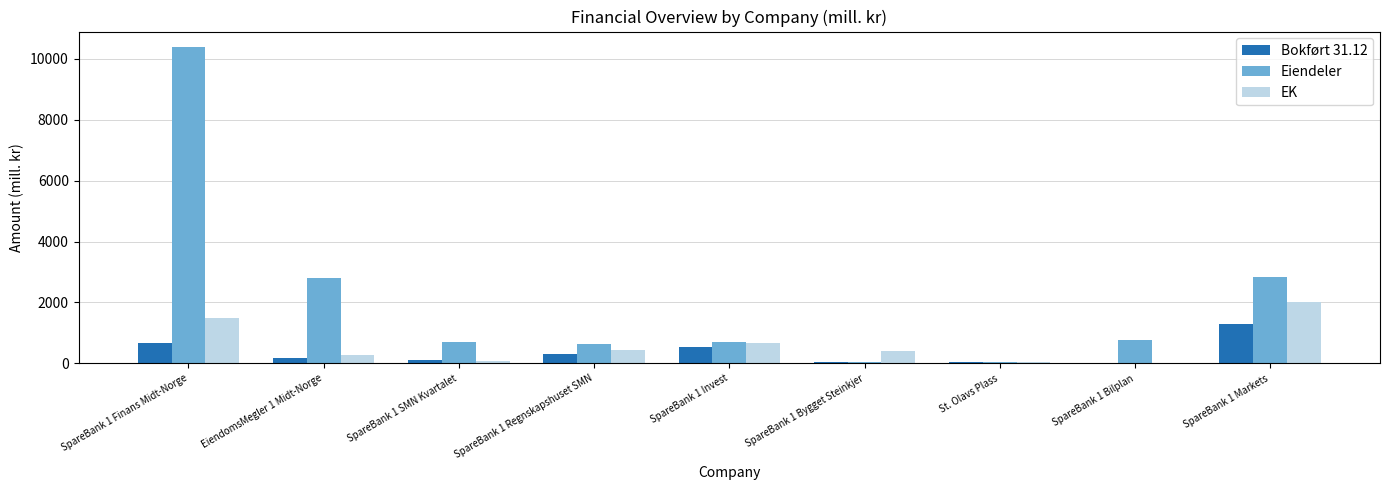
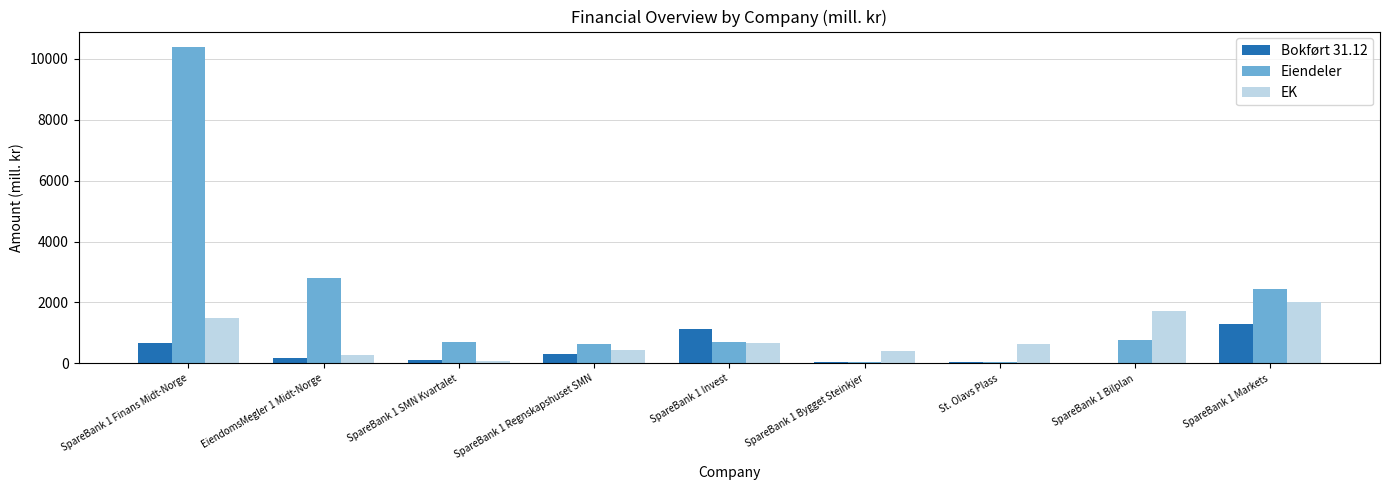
Bokført 31.12, SpareBank 1 Invest: 500 -> 1100
EK, St. Olavs Plass: 100 -> 600
EK, SpareBank 1 Bilplan: 0 -> 1700
Eiendeler, SpareBank 1 Markets: 2800 -> 2400
